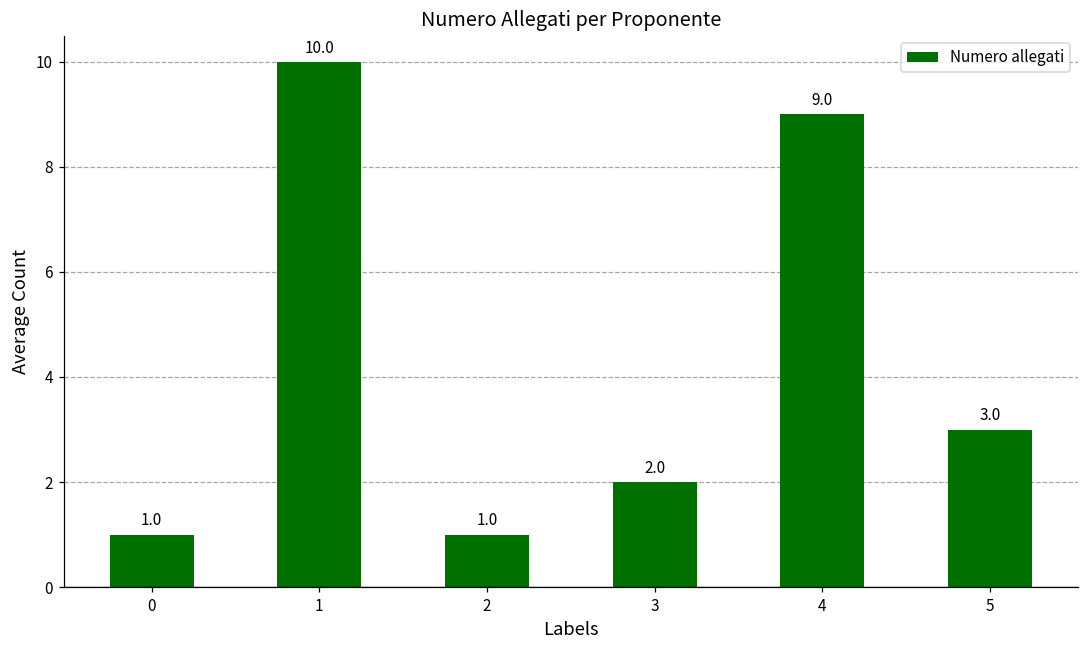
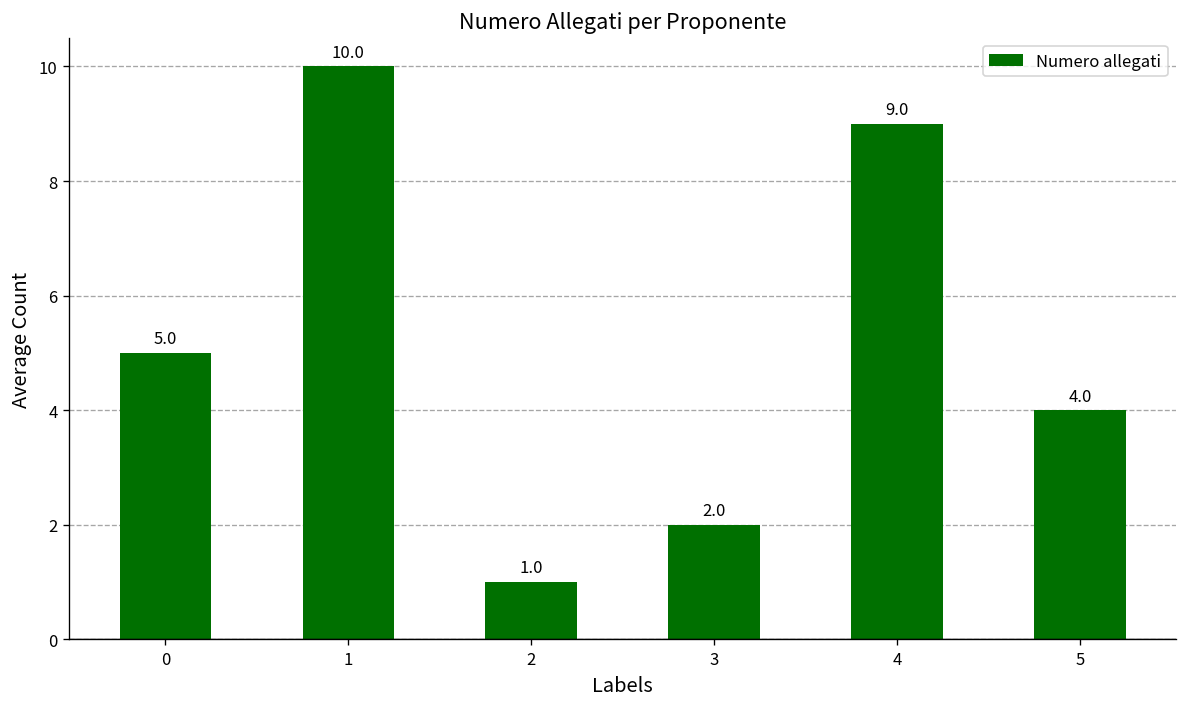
0: 1.0 -> 5.0
5: 3.0 -> 4.0
